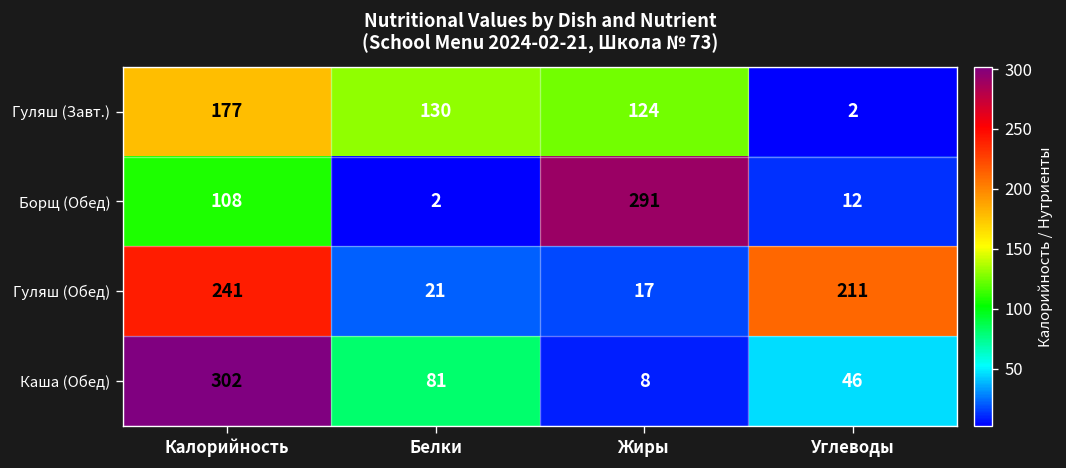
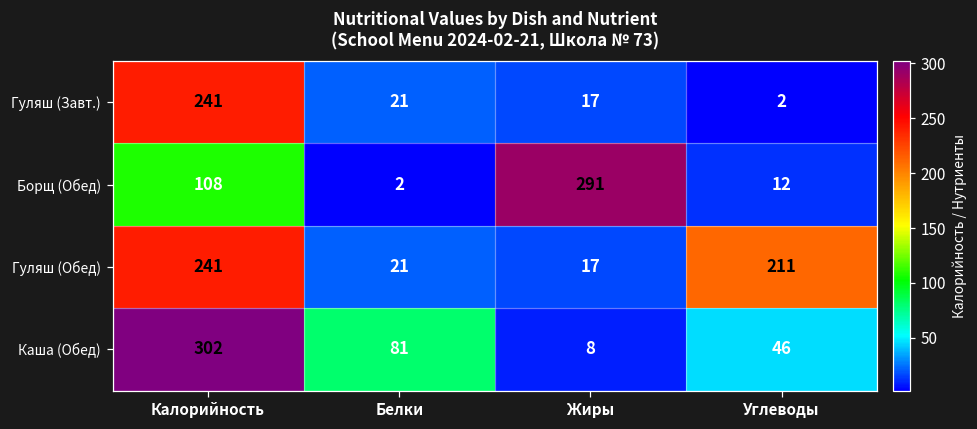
Гуляш (Завт.), Калорийность: 177 -> 241
Гуляш (Завт.), Белки: 130 -> 21
Гуляш (Завт.), Жиры: 124 -> 17
